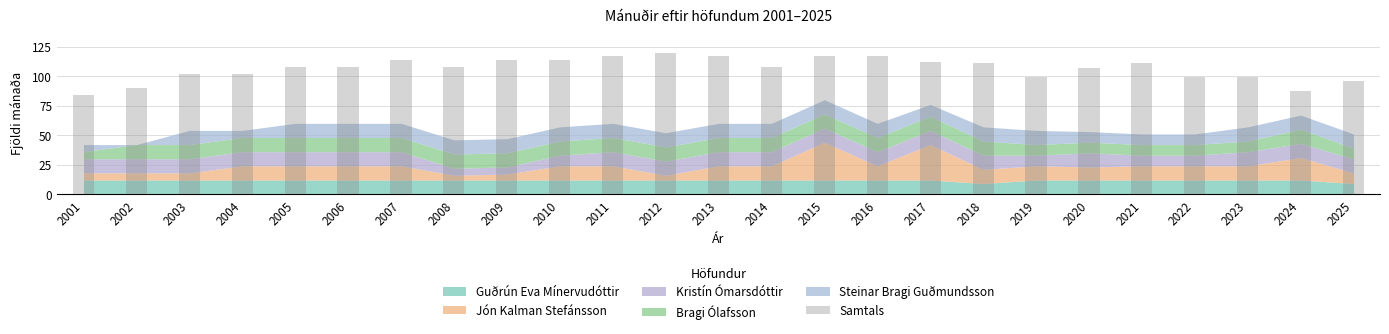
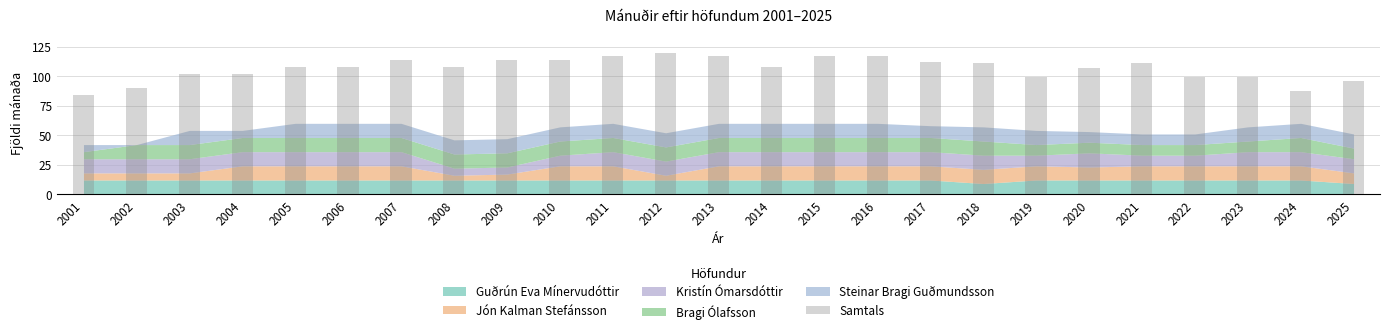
Jón Kalman Stefánsson, 2015: 32 -> 12
Jón Kalman Stefánsson, 2017: 30 -> 12
Jón Kalman Stefánsson, 2024: 19 -> 12
